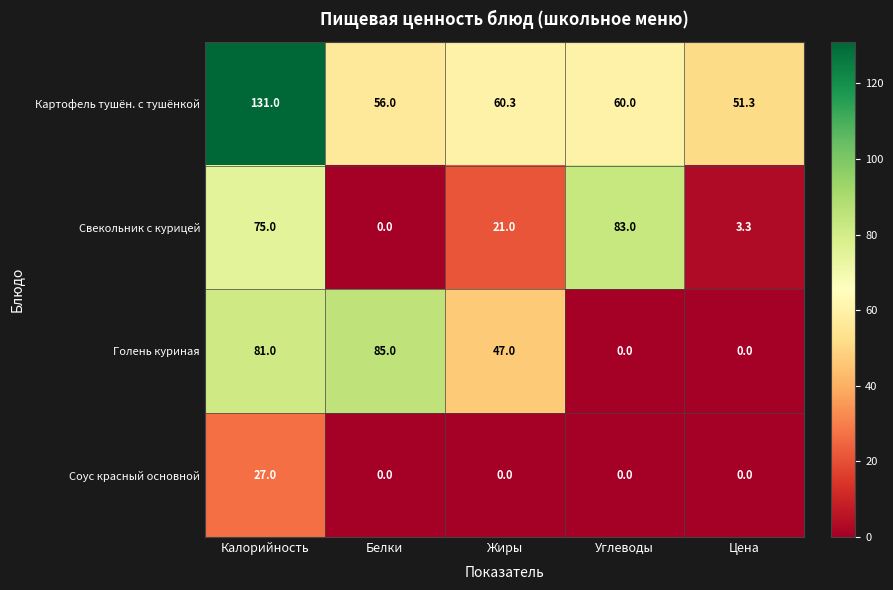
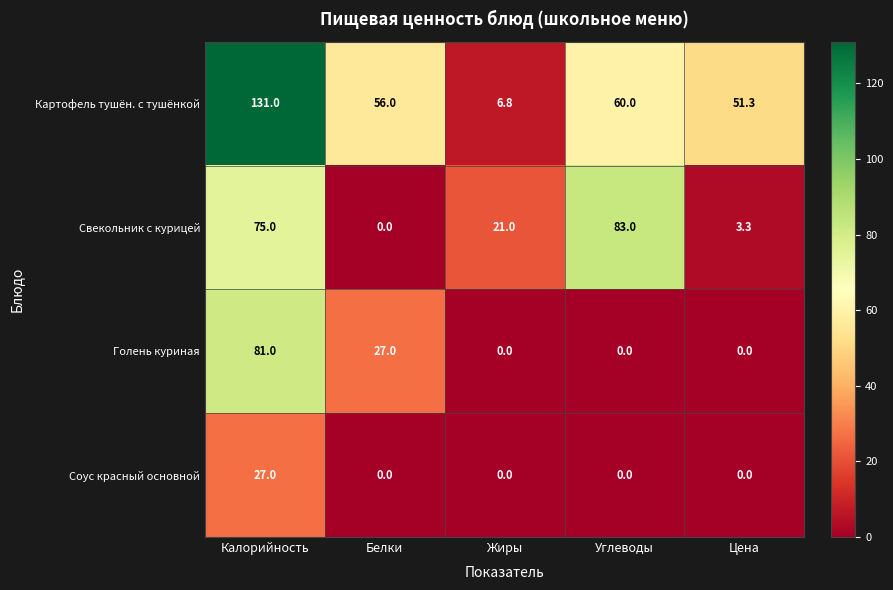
Картофель тушён. с тушёнкой, Жиры: 60.3 -> 6.8
Голень куриная, Белки: 85.0 -> 27.0
Голень куриная, Жиры: 47.0 -> 0.0
